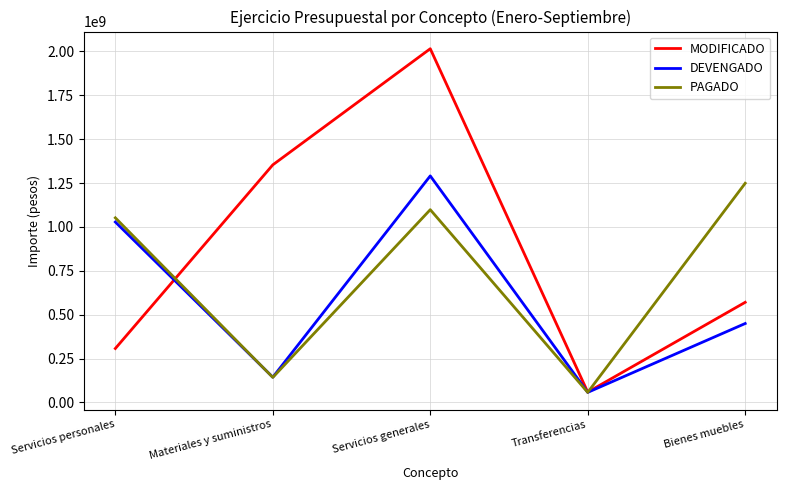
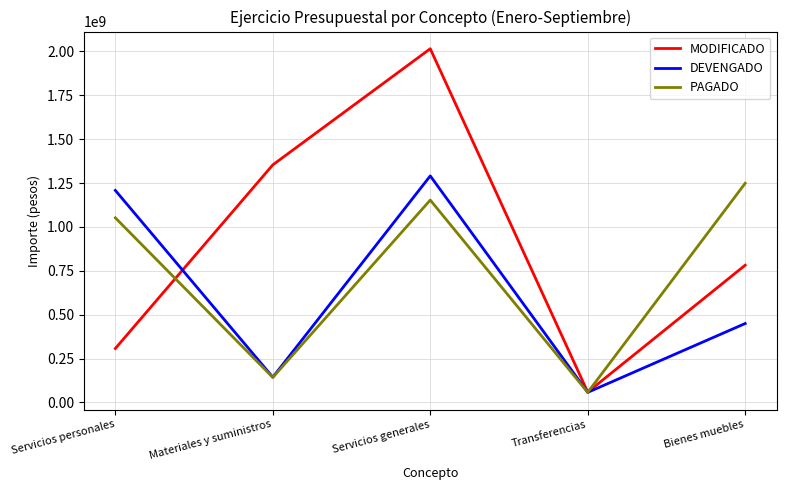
DEVENGADO, Servicios personales: 1030000000 -> 1210000000
PAGADO, Servicios generales: 1100000000 -> 1150000000
MODIFICADO, Bienes muebles: 570000000 -> 780000000
